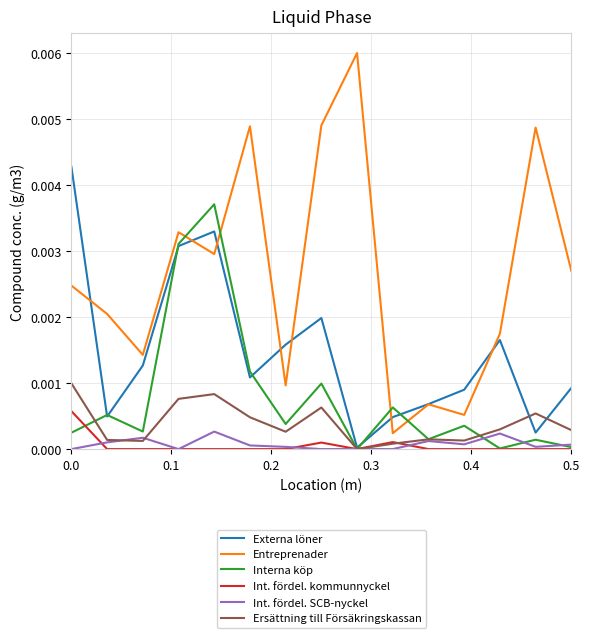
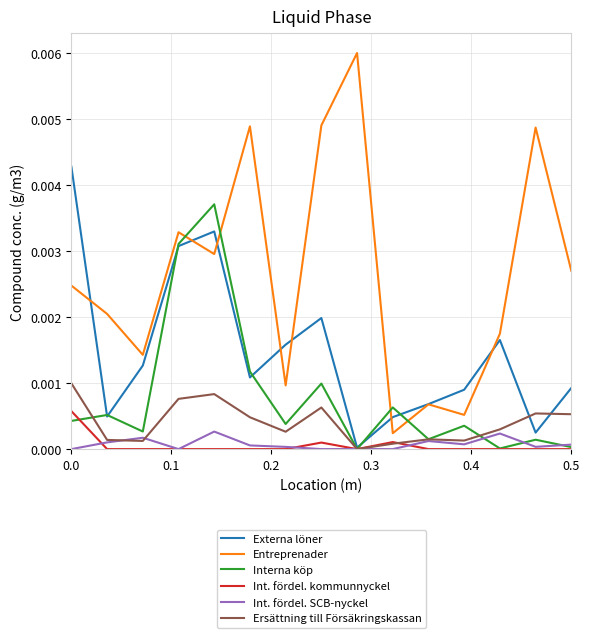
Interna köp, 0.0: 0.0002 -> 0.0004
Ersättning till Försäkringskassan, 0.5: 0.0003 -> 0.0005
